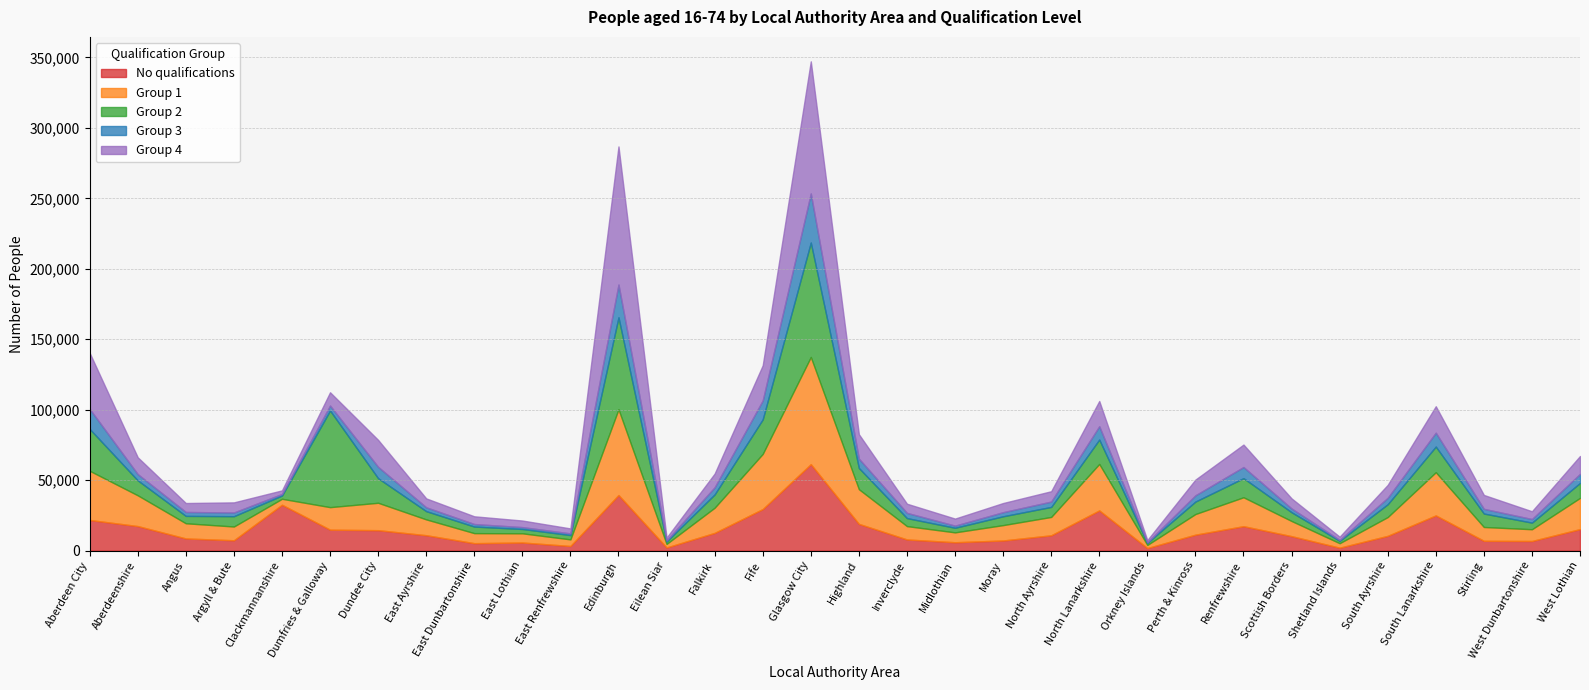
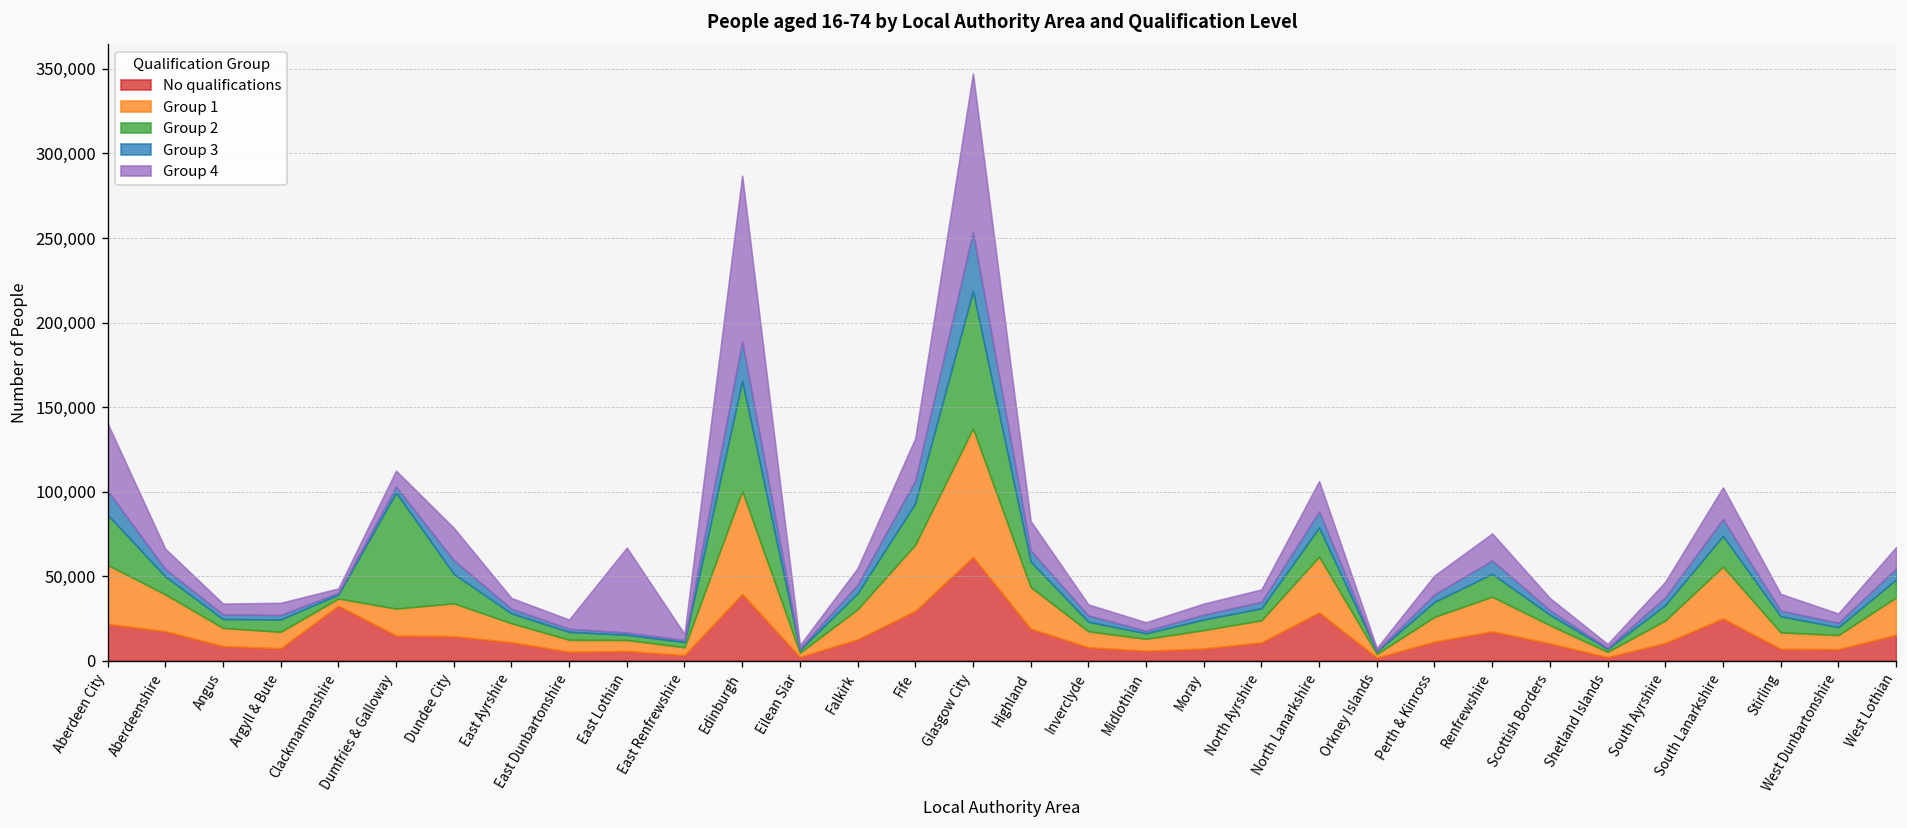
Group 4, East Lothian: 5,000 -> 50,000
